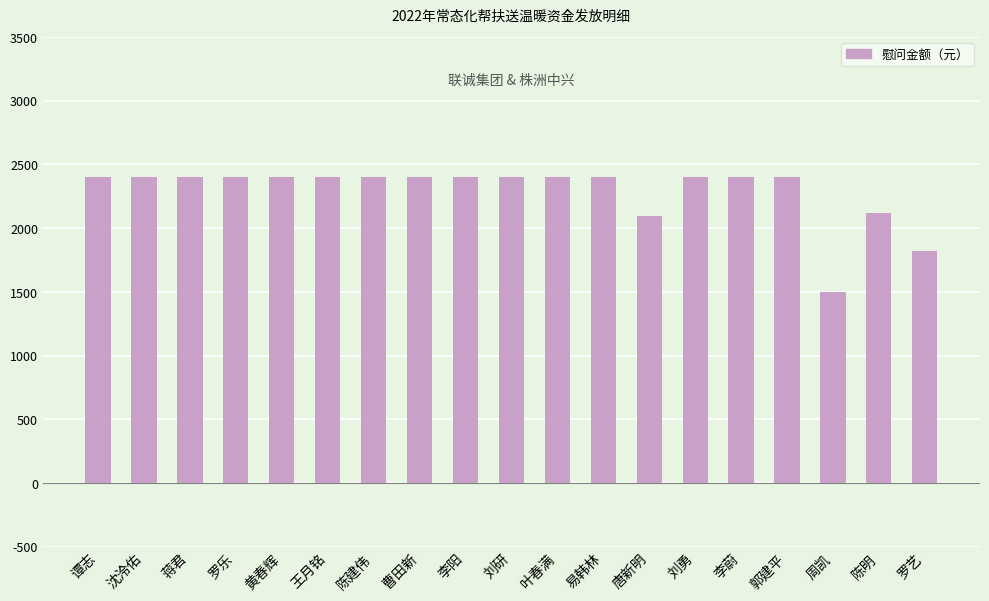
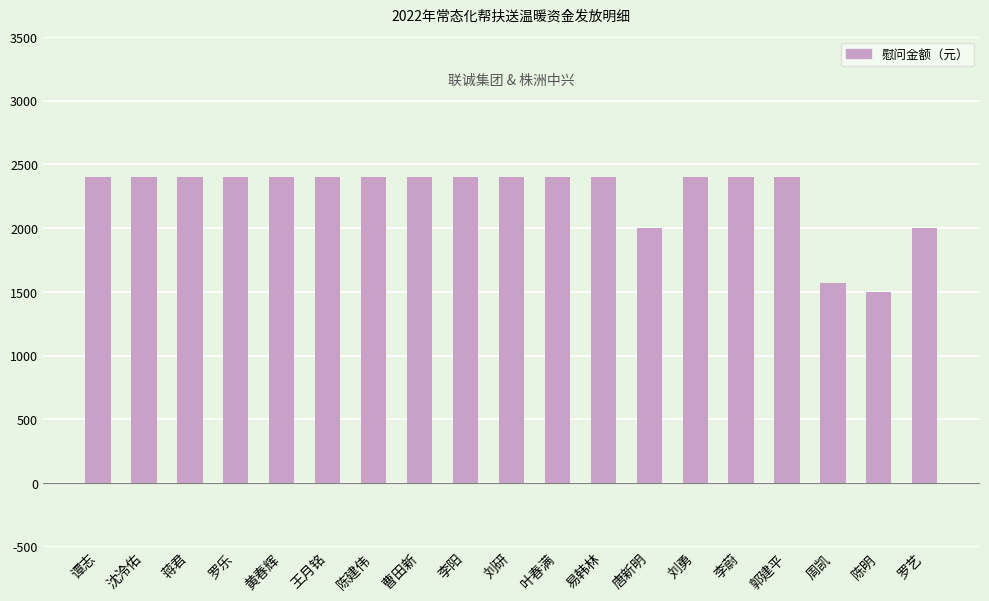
唐新明: 2090 -> 2000
周凯: 1500 -> 1570
陈明: 2120 -> 1500
罗艺: 1820 -> 2000
